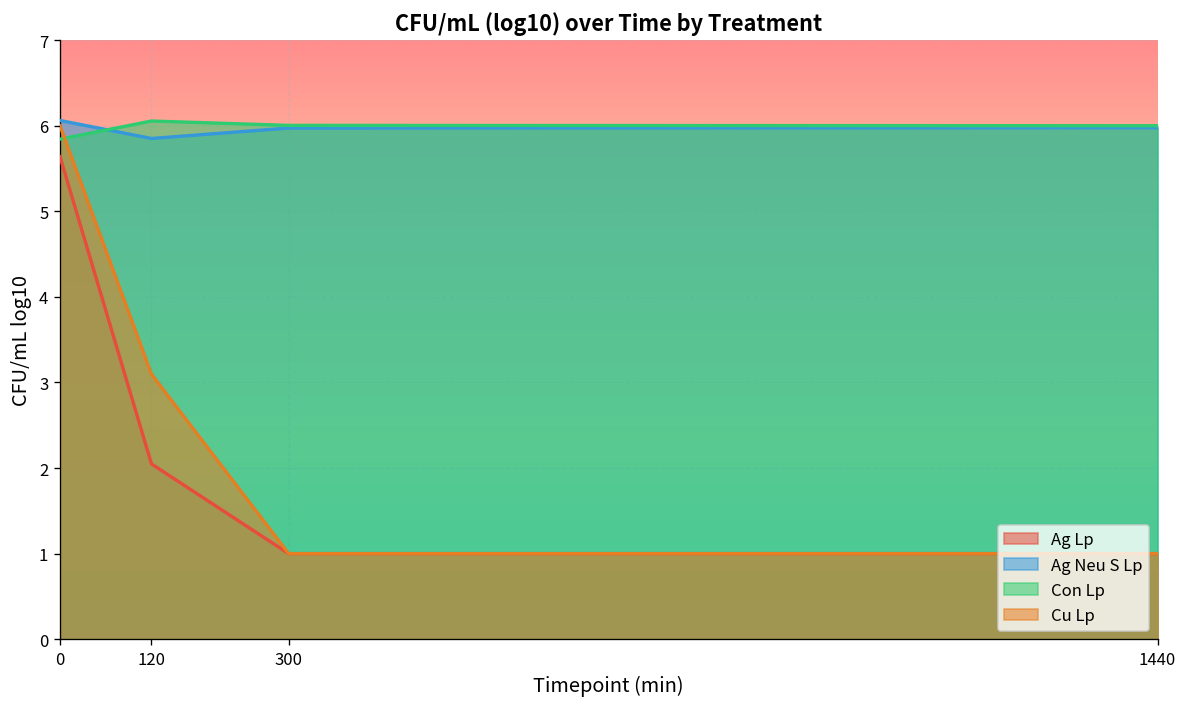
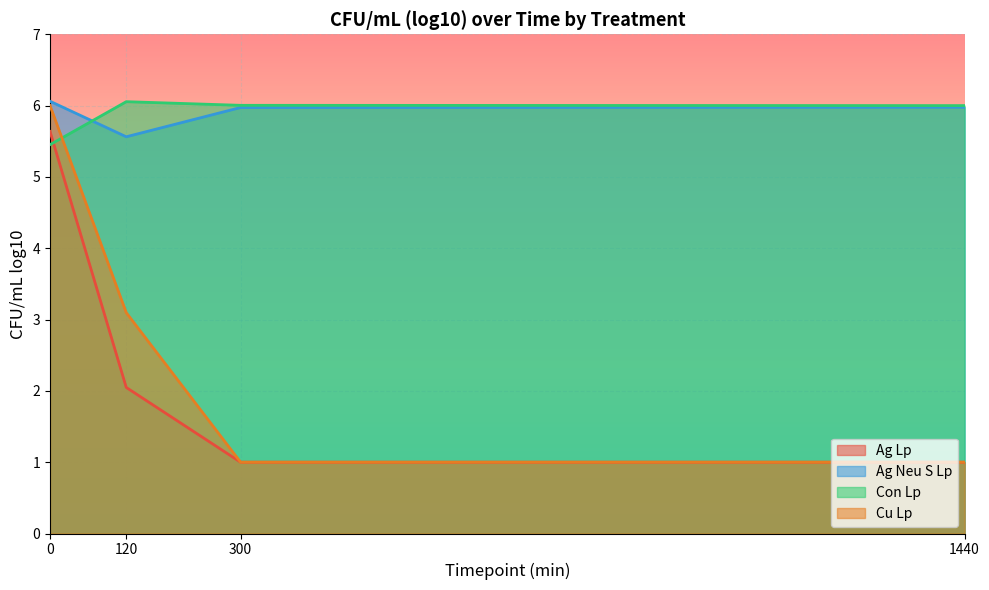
Con Lp, 0: 5.8 -> 5.5
Ag Neu S Lp, 120: 5.9 -> 5.6
